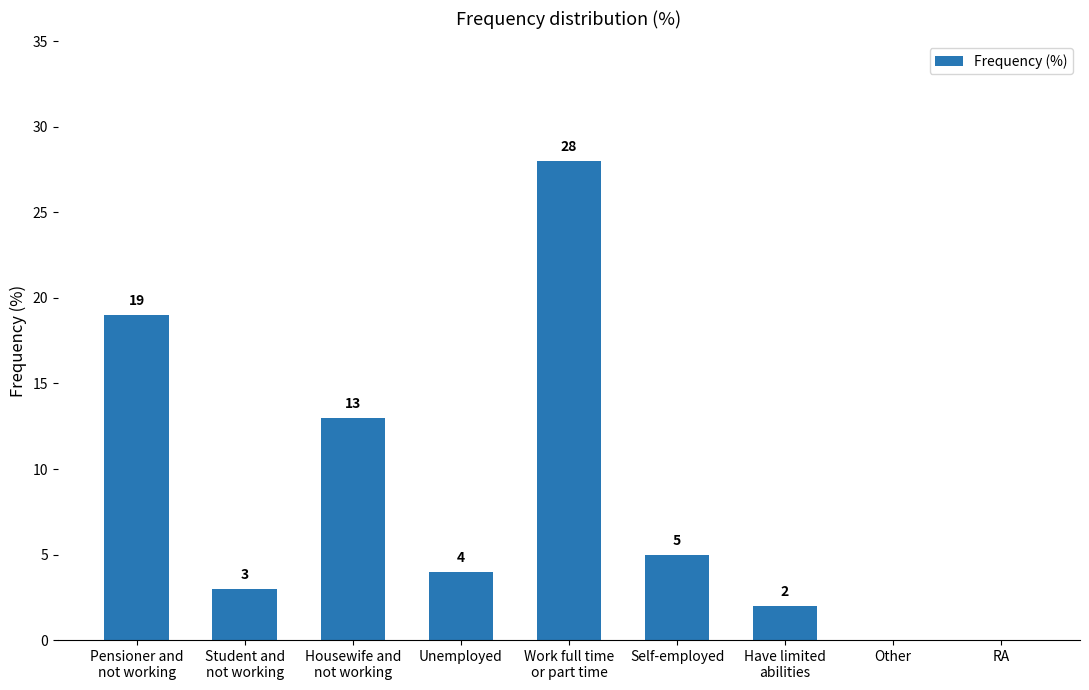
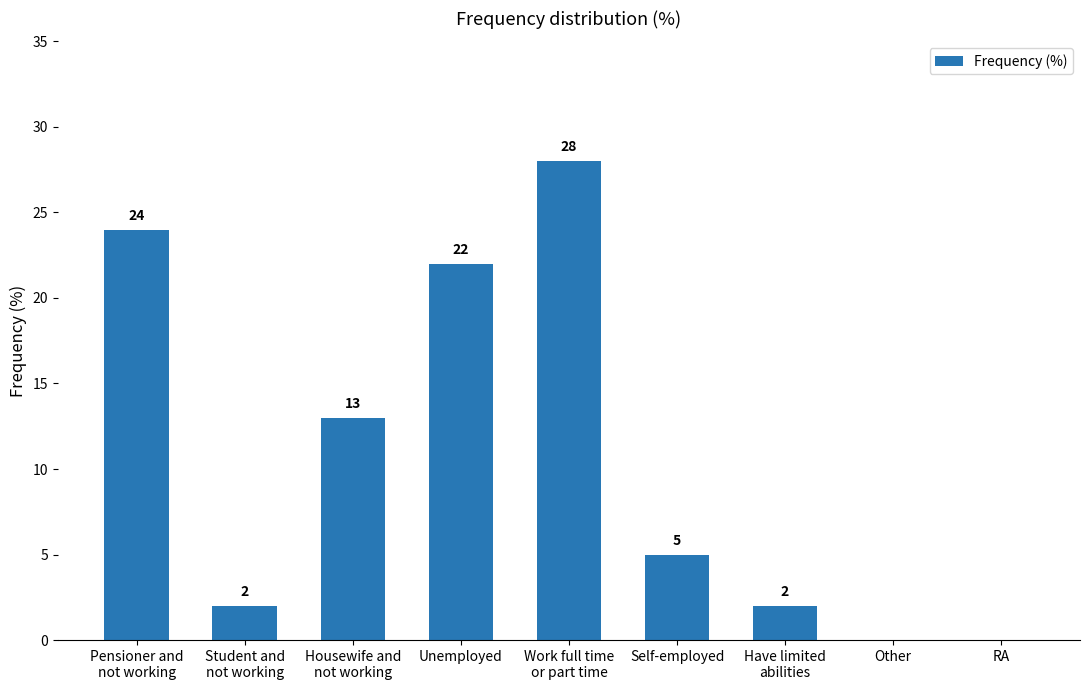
Pensioner and not working: 19 -> 24
Student and not working: 3 -> 2
Unemployed: 4 -> 22
